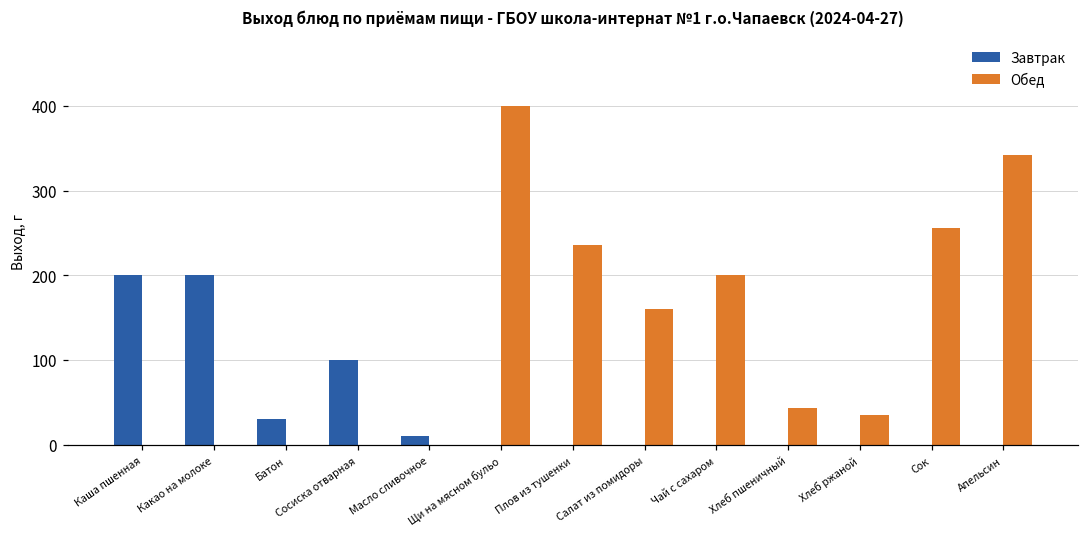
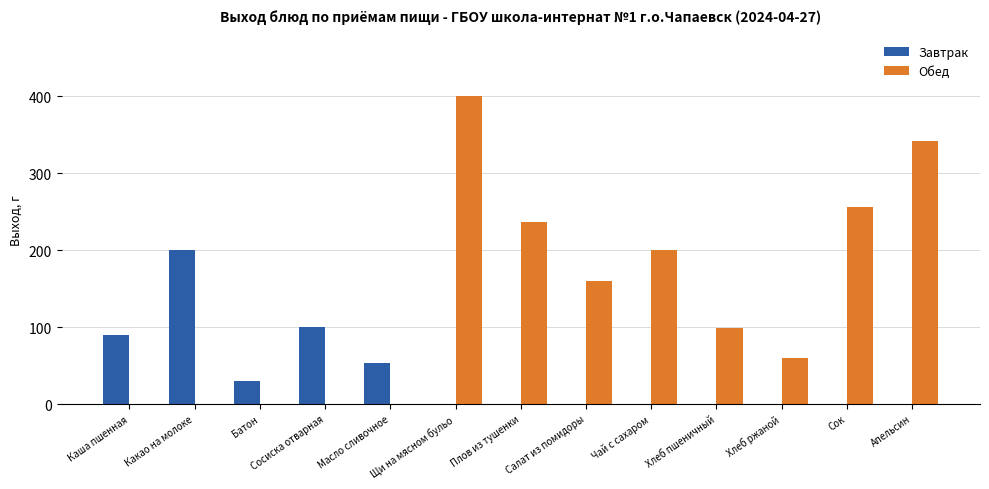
Завтрак, Каша пшенная: 200 -> 90
Завтрак, Масло сливочное: 10 -> 50
Обед, Хлеб пшеничный: 40 -> 100
Обед, Хлеб ржаной: 40 -> 60
